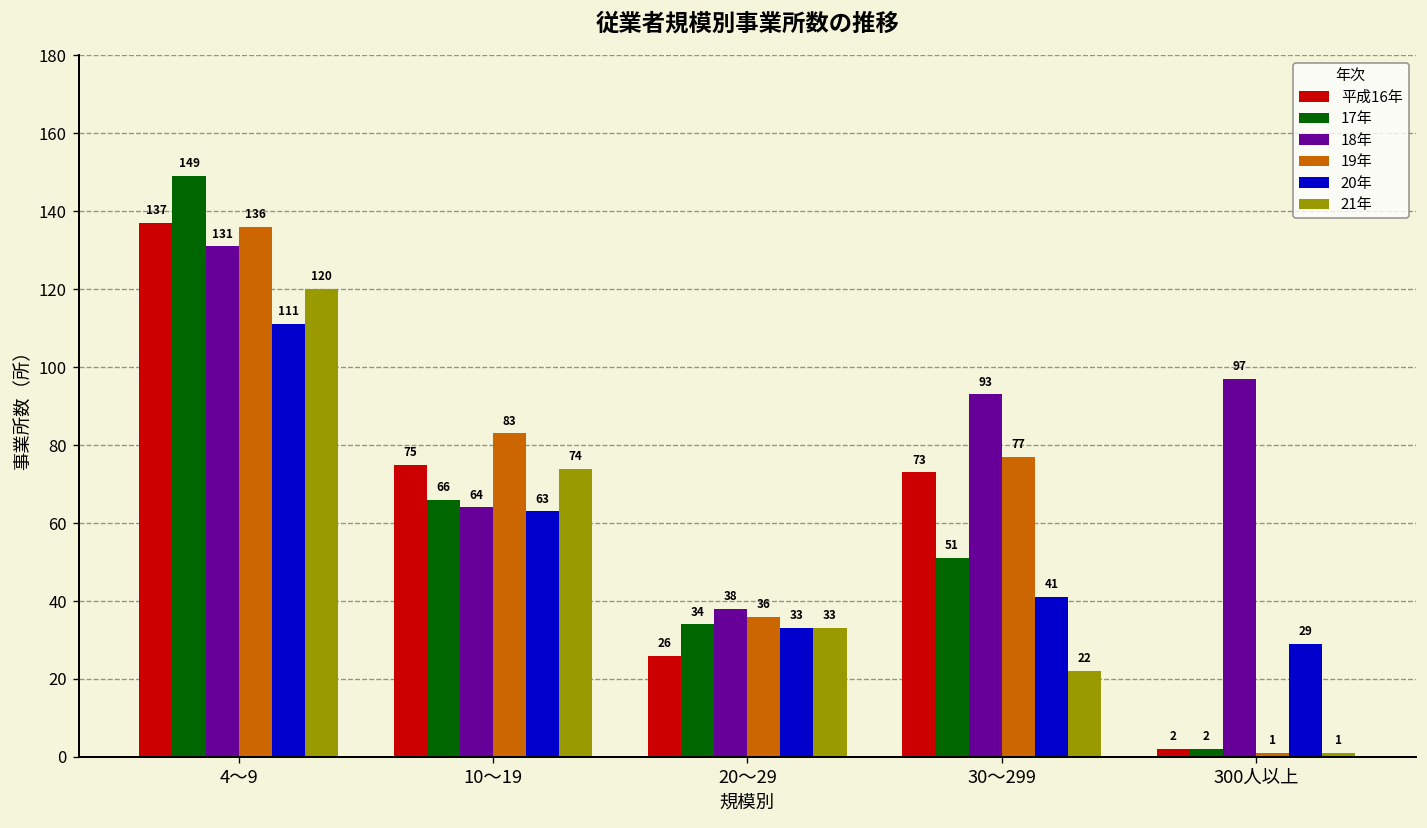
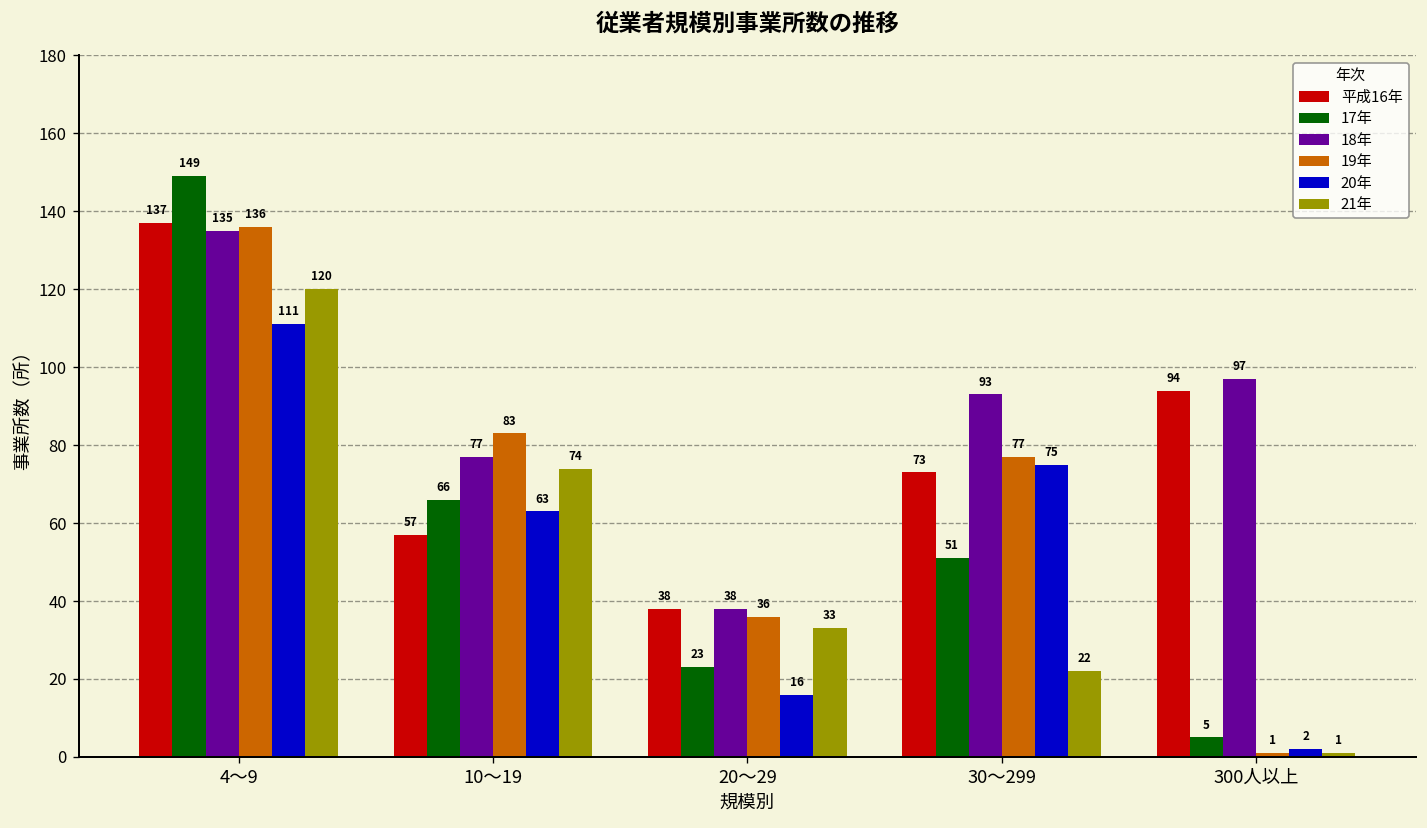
18年, 4～9: 131 -> 135
平成16年, 10～19: 75 -> 57
18年, 10～19: 64 -> 77
平成16年, 20～29: 26 -> 38
17年, 20～29: 34 -> 23
20年, 20～29: 33 -> 16
20年, 30～299: 41 -> 75
平成16年, 300人以上: 2 -> 94
17年, 300人以上: 2 -> 5
20年, 300人以上: 29 -> 2
